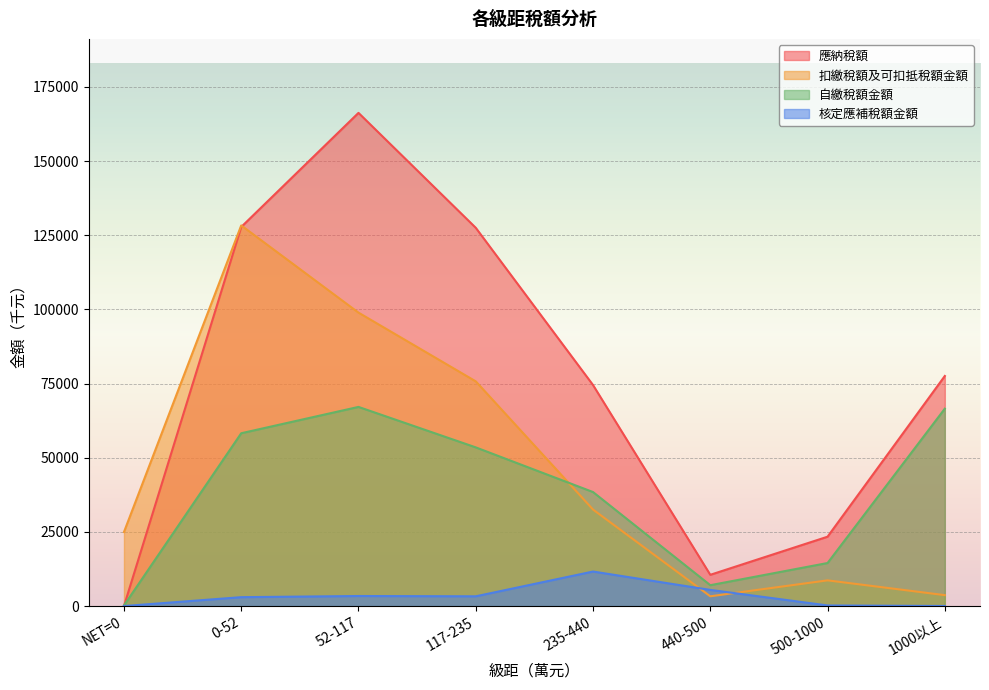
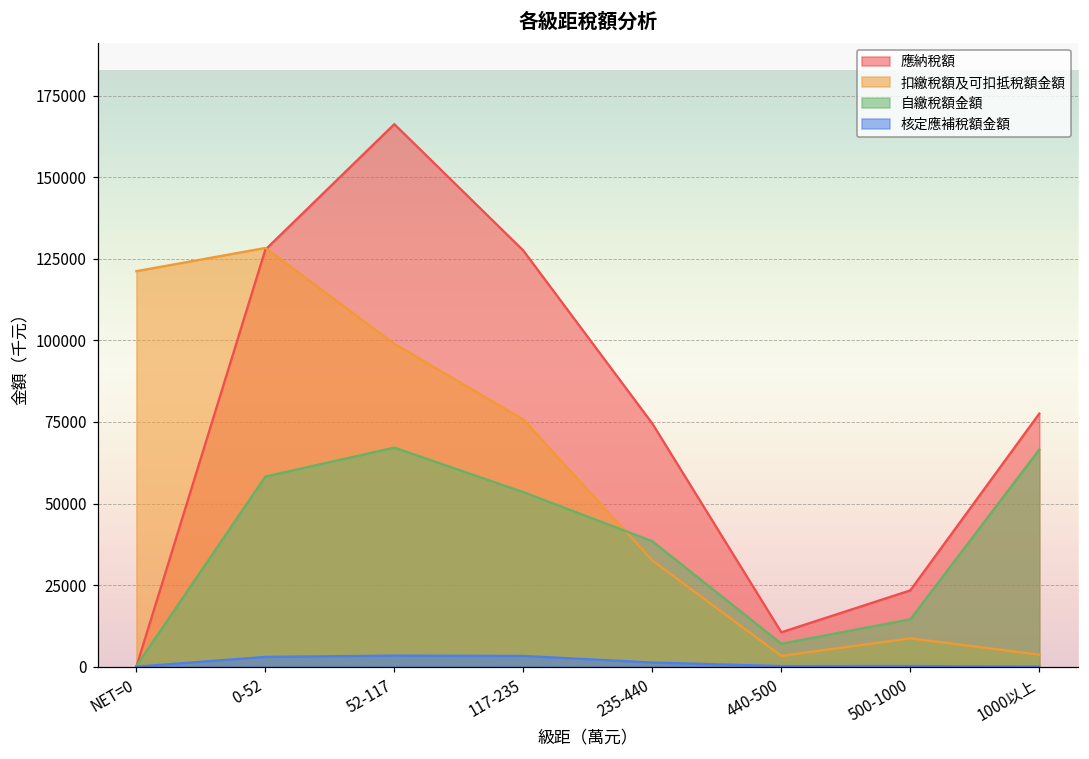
扣繳稅額及可扣抵稅額金額, NET=0: 25000 -> 121000
核定應補稅額金額, 235-440: 12000 -> 1000
核定應補稅額金額, 440-500: 5000 -> 0
